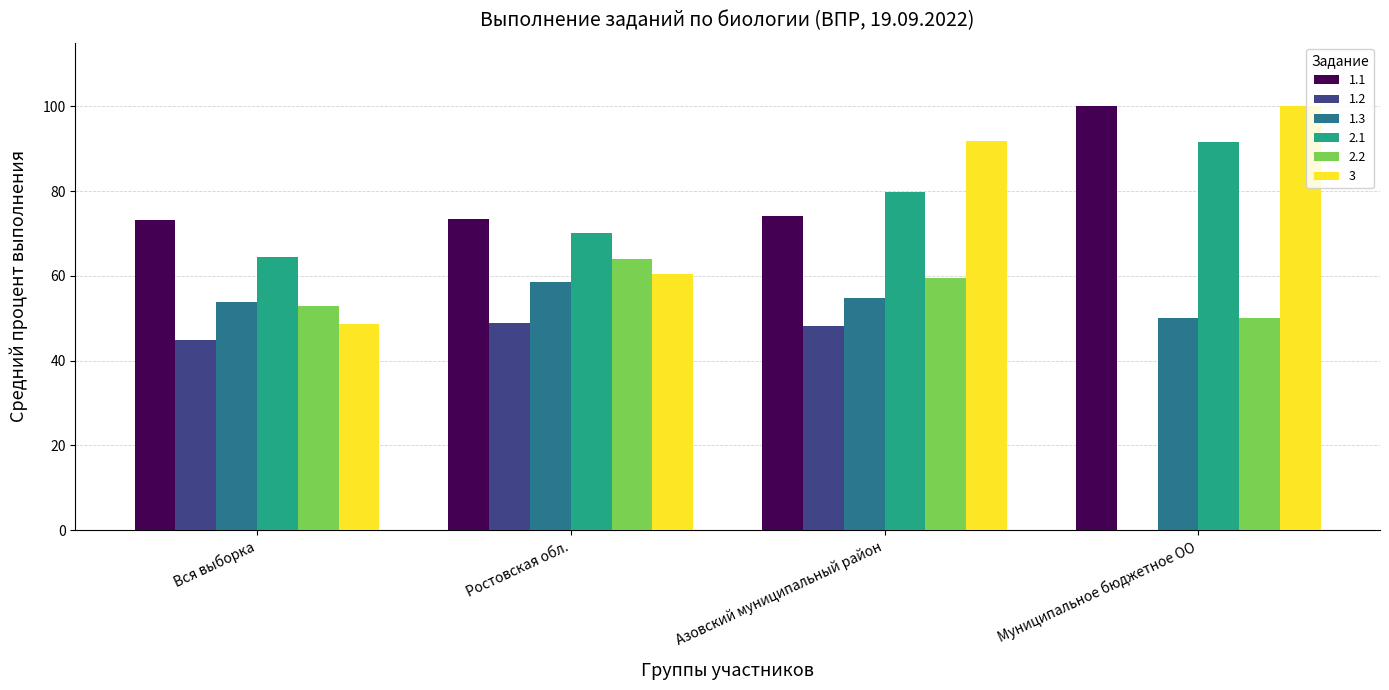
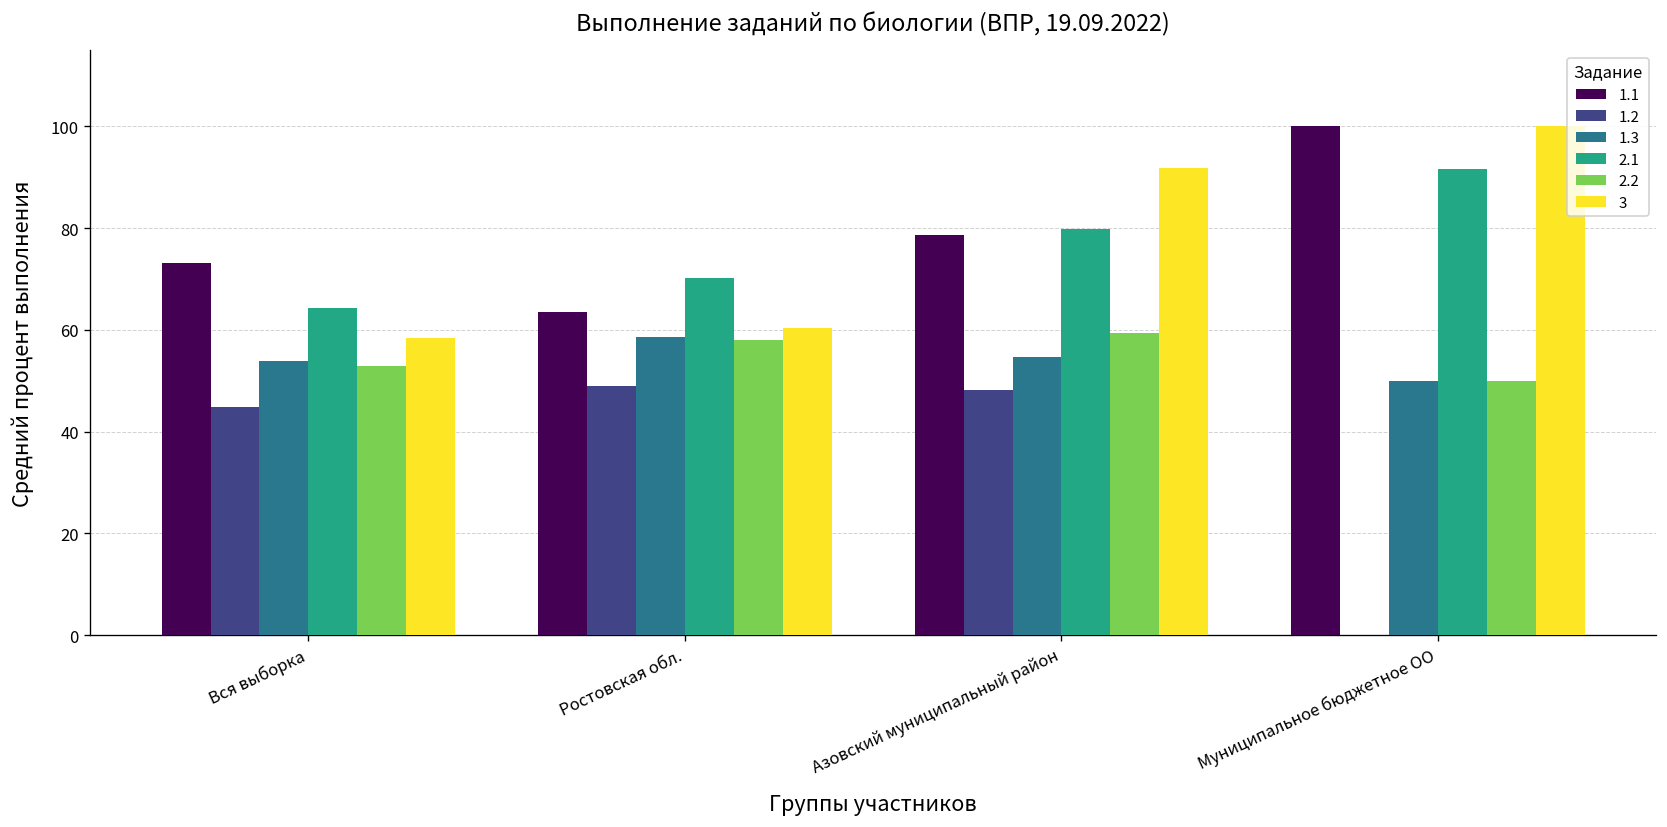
3, Вся выборка: 49 -> 58
1.1, Ростовская обл.: 73 -> 64
2.2, Ростовская обл.: 64 -> 58
1.1, Азовский муниципальный район: 74 -> 79
